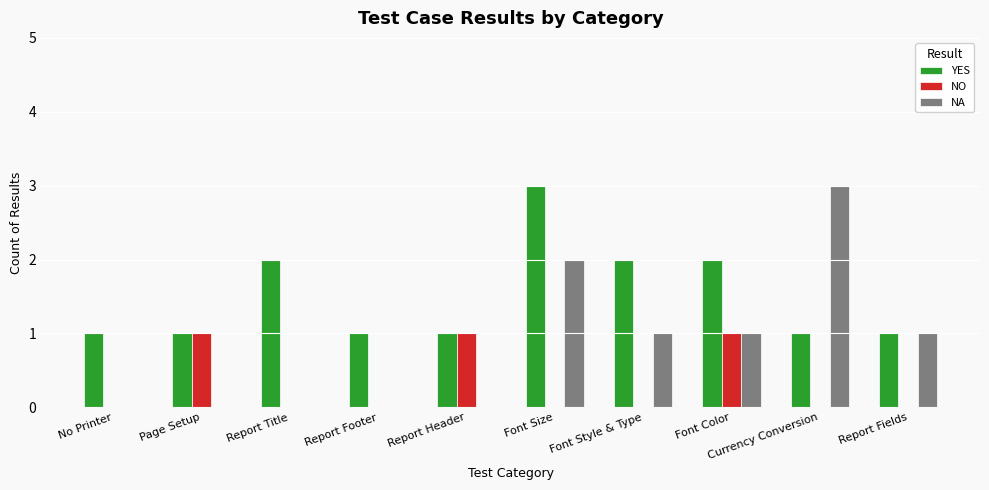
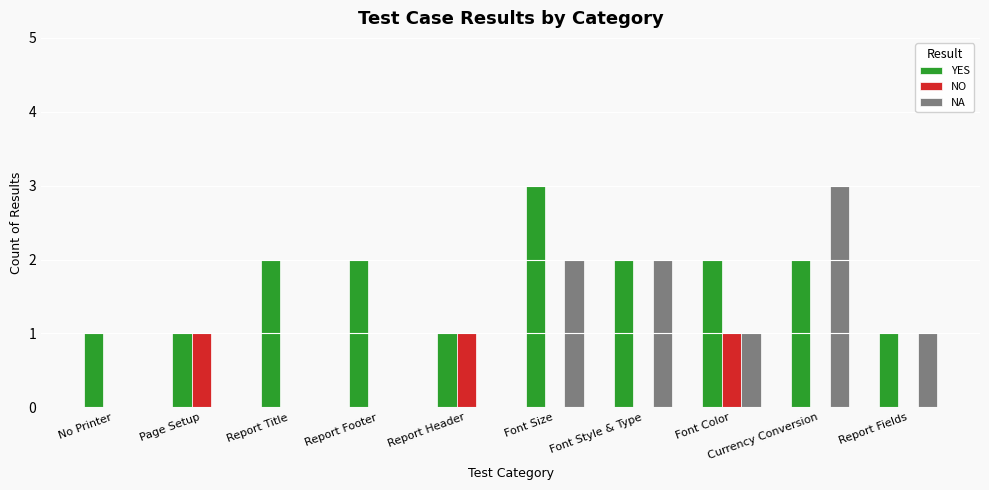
YES, Report Footer: 1 -> 2
NA, Font Style & Type: 1 -> 2
YES, Currency Conversion: 1 -> 2
